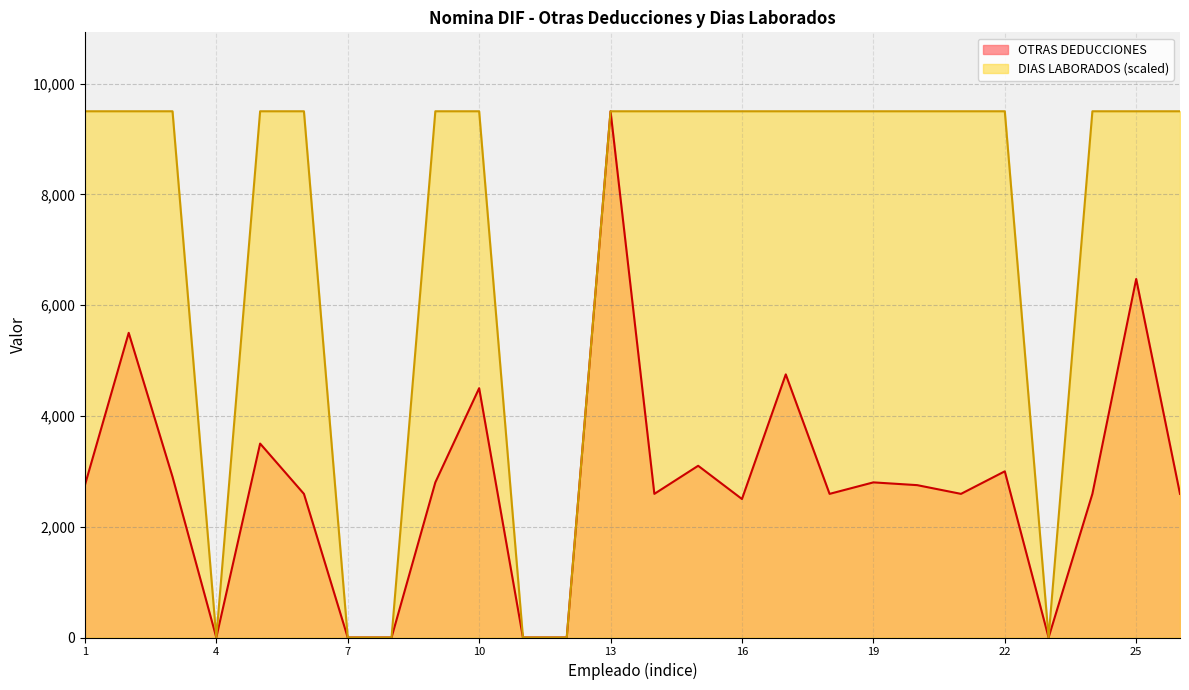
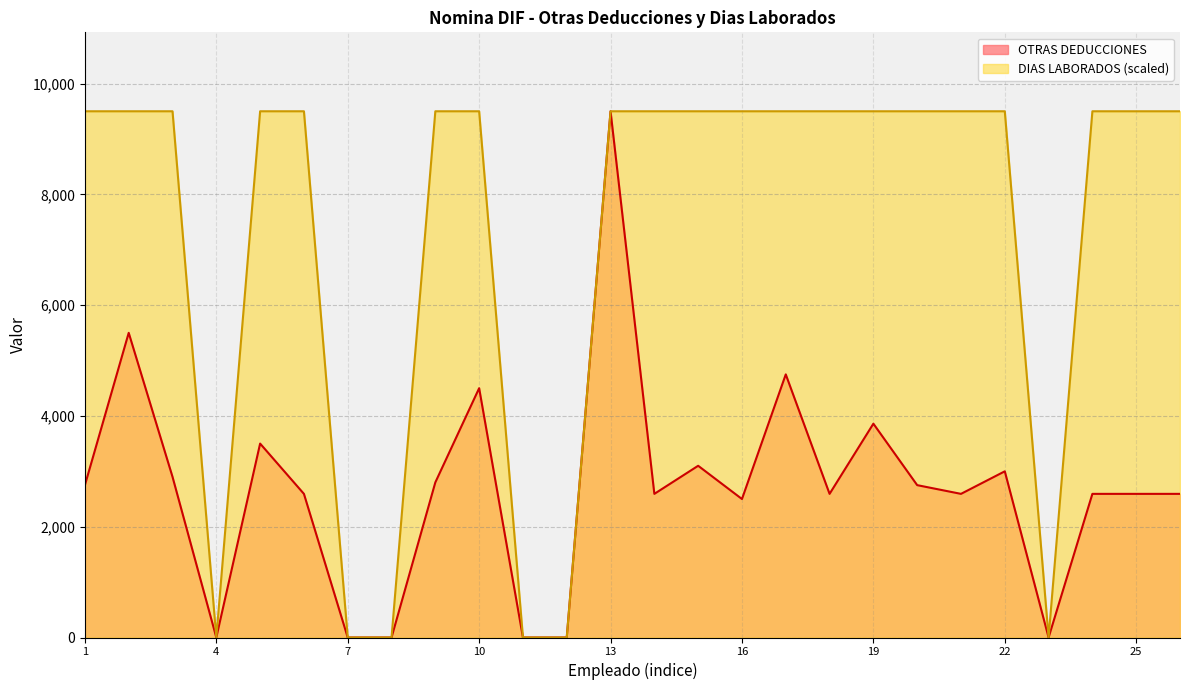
OTRAS DEDUCCIONES, 19: 2,800 -> 3,900
OTRAS DEDUCCIONES, 25: 6,500 -> 2,600
